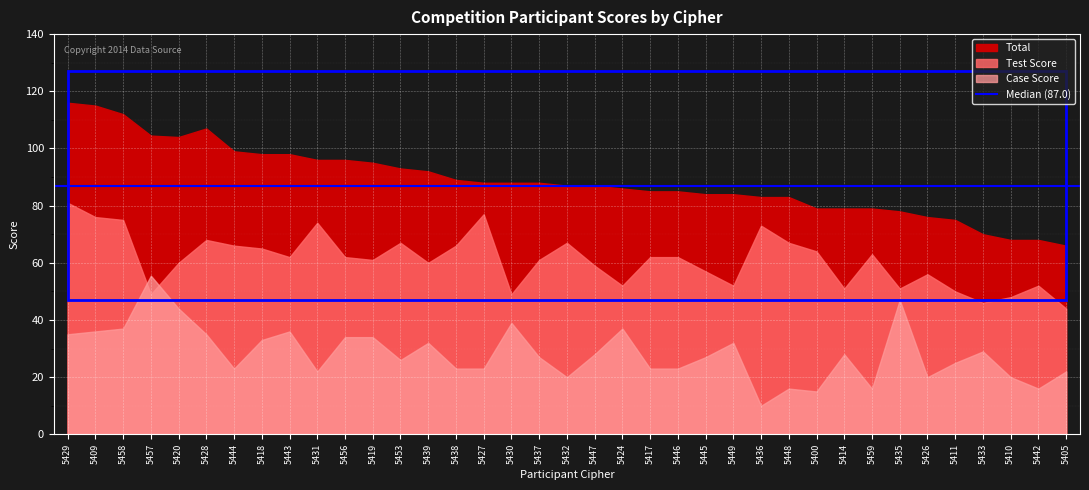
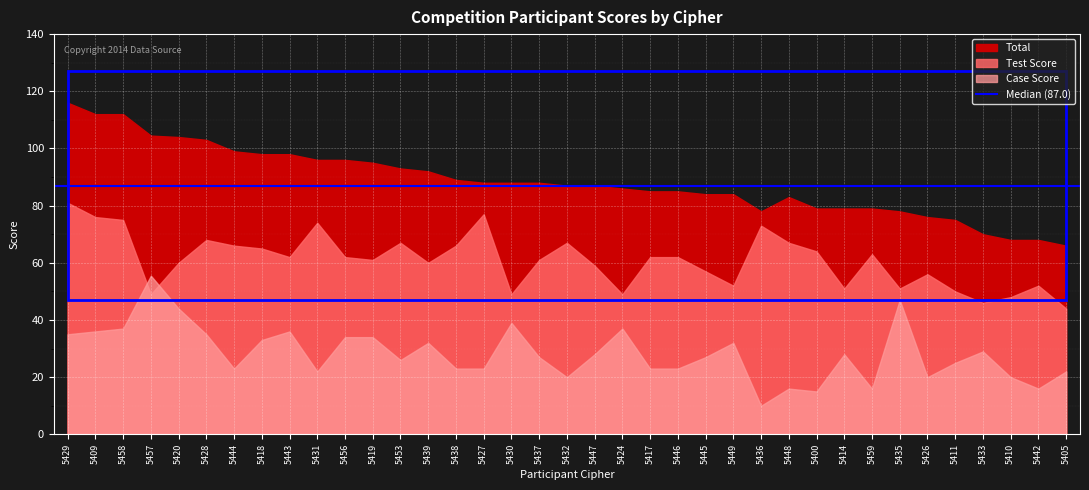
Total, 5409: 115 -> 112
Total, 5428: 107 -> 103
Test Score, 5424: 52 -> 49
Total, 5436: 83 -> 78
